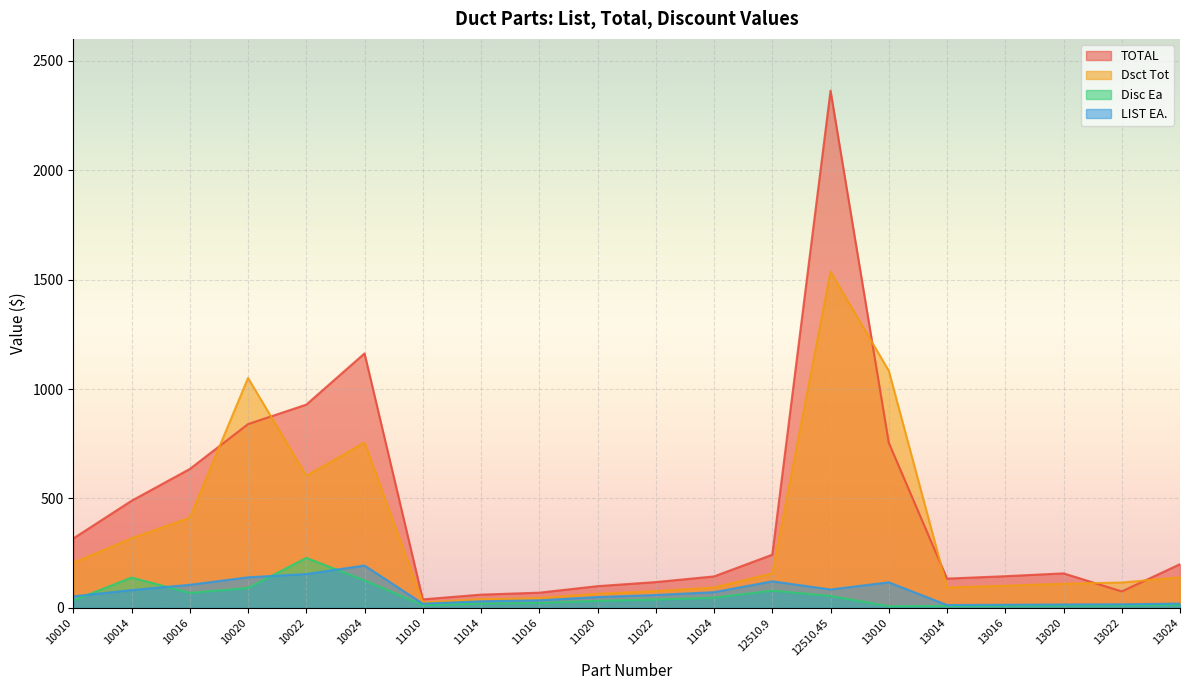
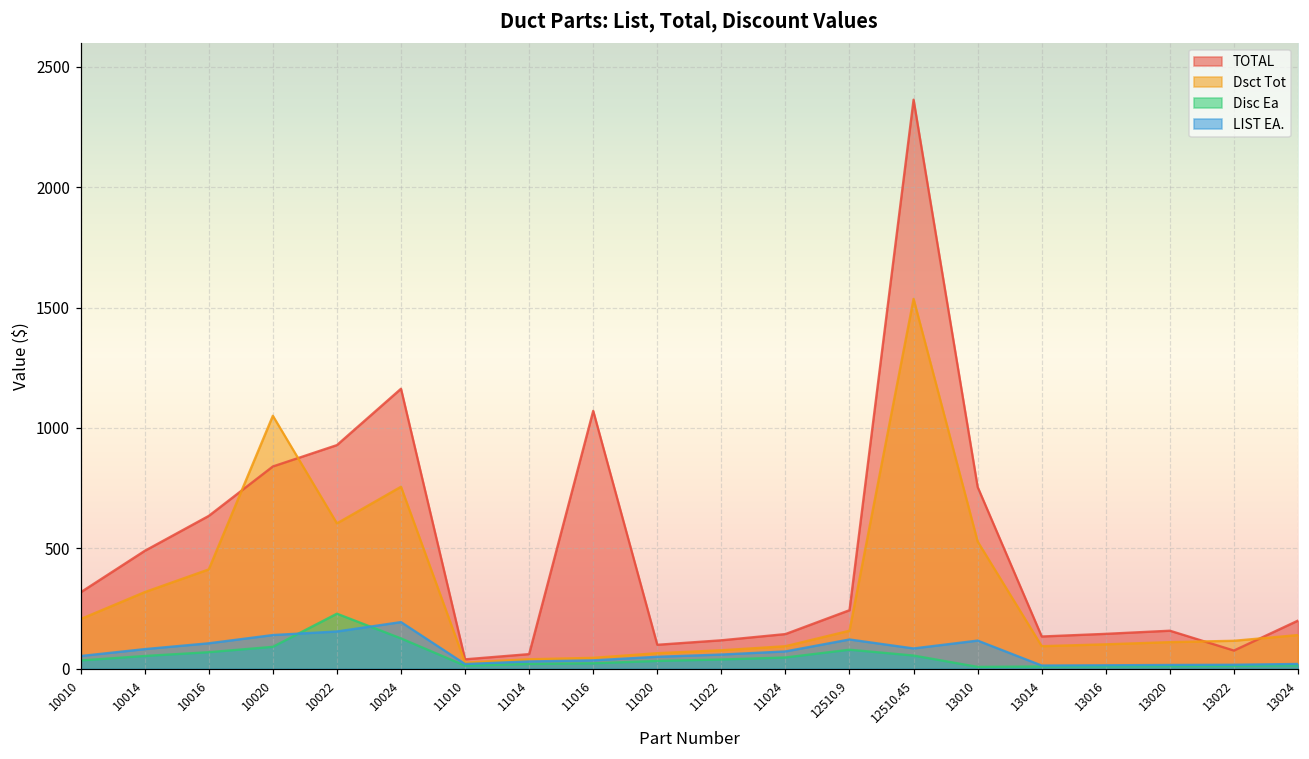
Disc Ea, 10014: 140 -> 50
TOTAL, 11016: 70 -> 1070
Dsct Tot, 13010: 1080 -> 530
